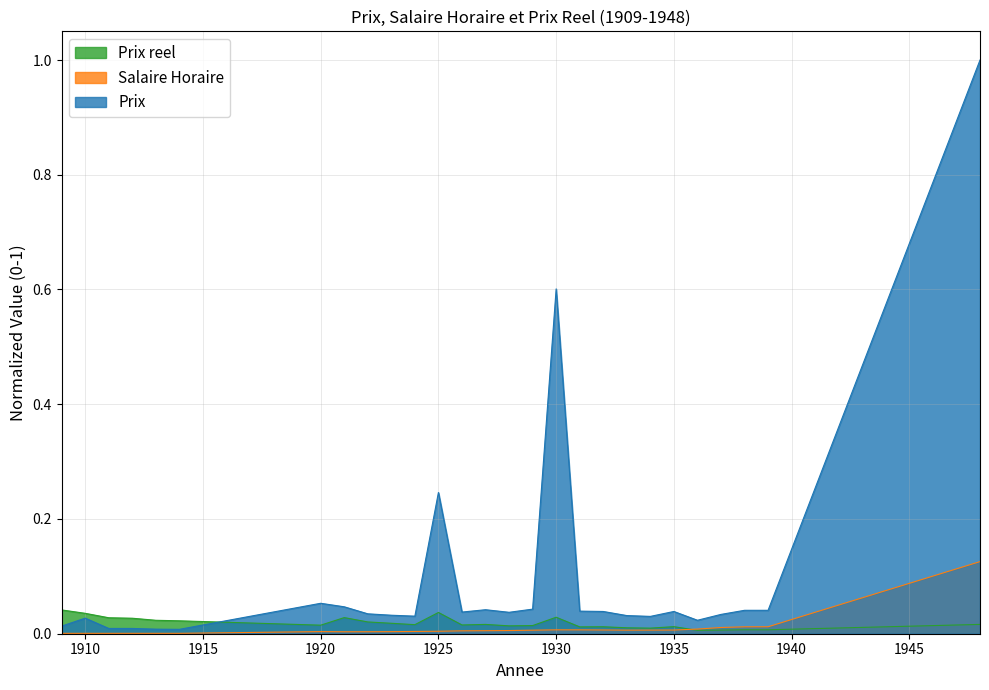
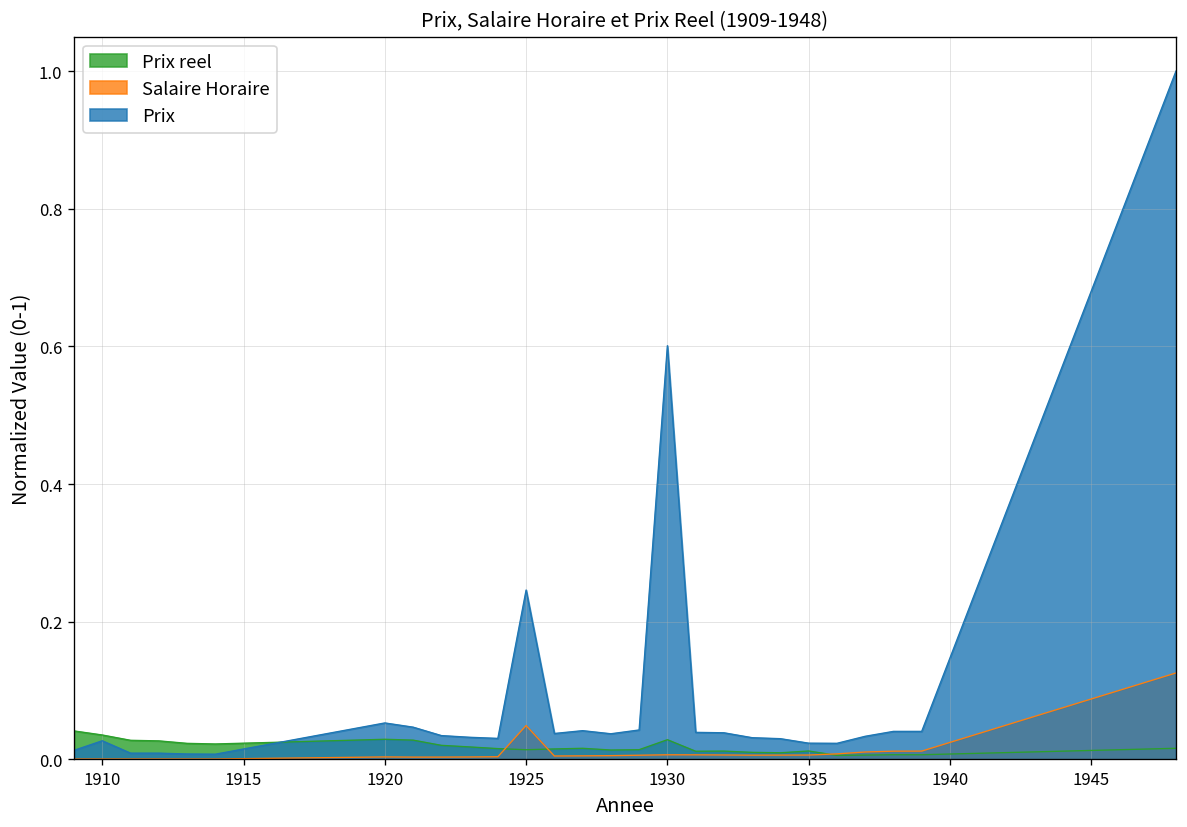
Prix reel, 1920: 0.01 -> 0.03
Prix reel, 1925: 0.04 -> 0.01
Salaire Horaire, 1925: 0.00 -> 0.05
Prix, 1935: 0.04 -> 0.02
